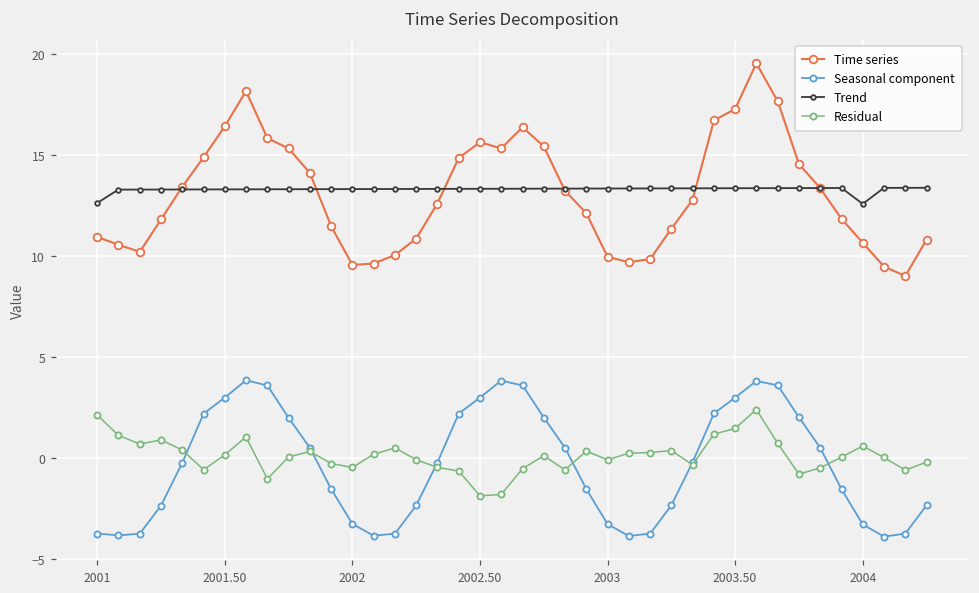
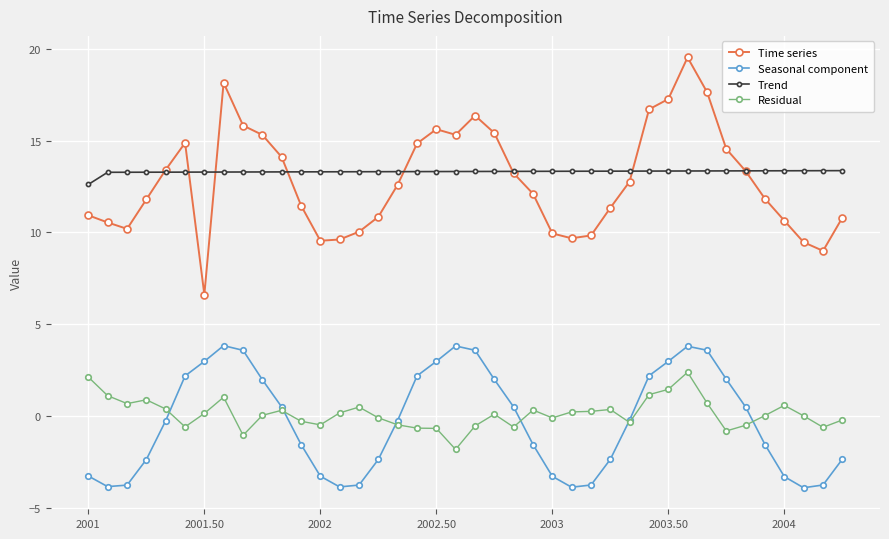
Seasonal component, 2001: -3.8 -> -3.3
Time series, 2001.50: 16.4 -> 6.6
Residual, 2002.50: -1.9 -> -0.7
Trend, 2004: 12.6 -> 13.4
